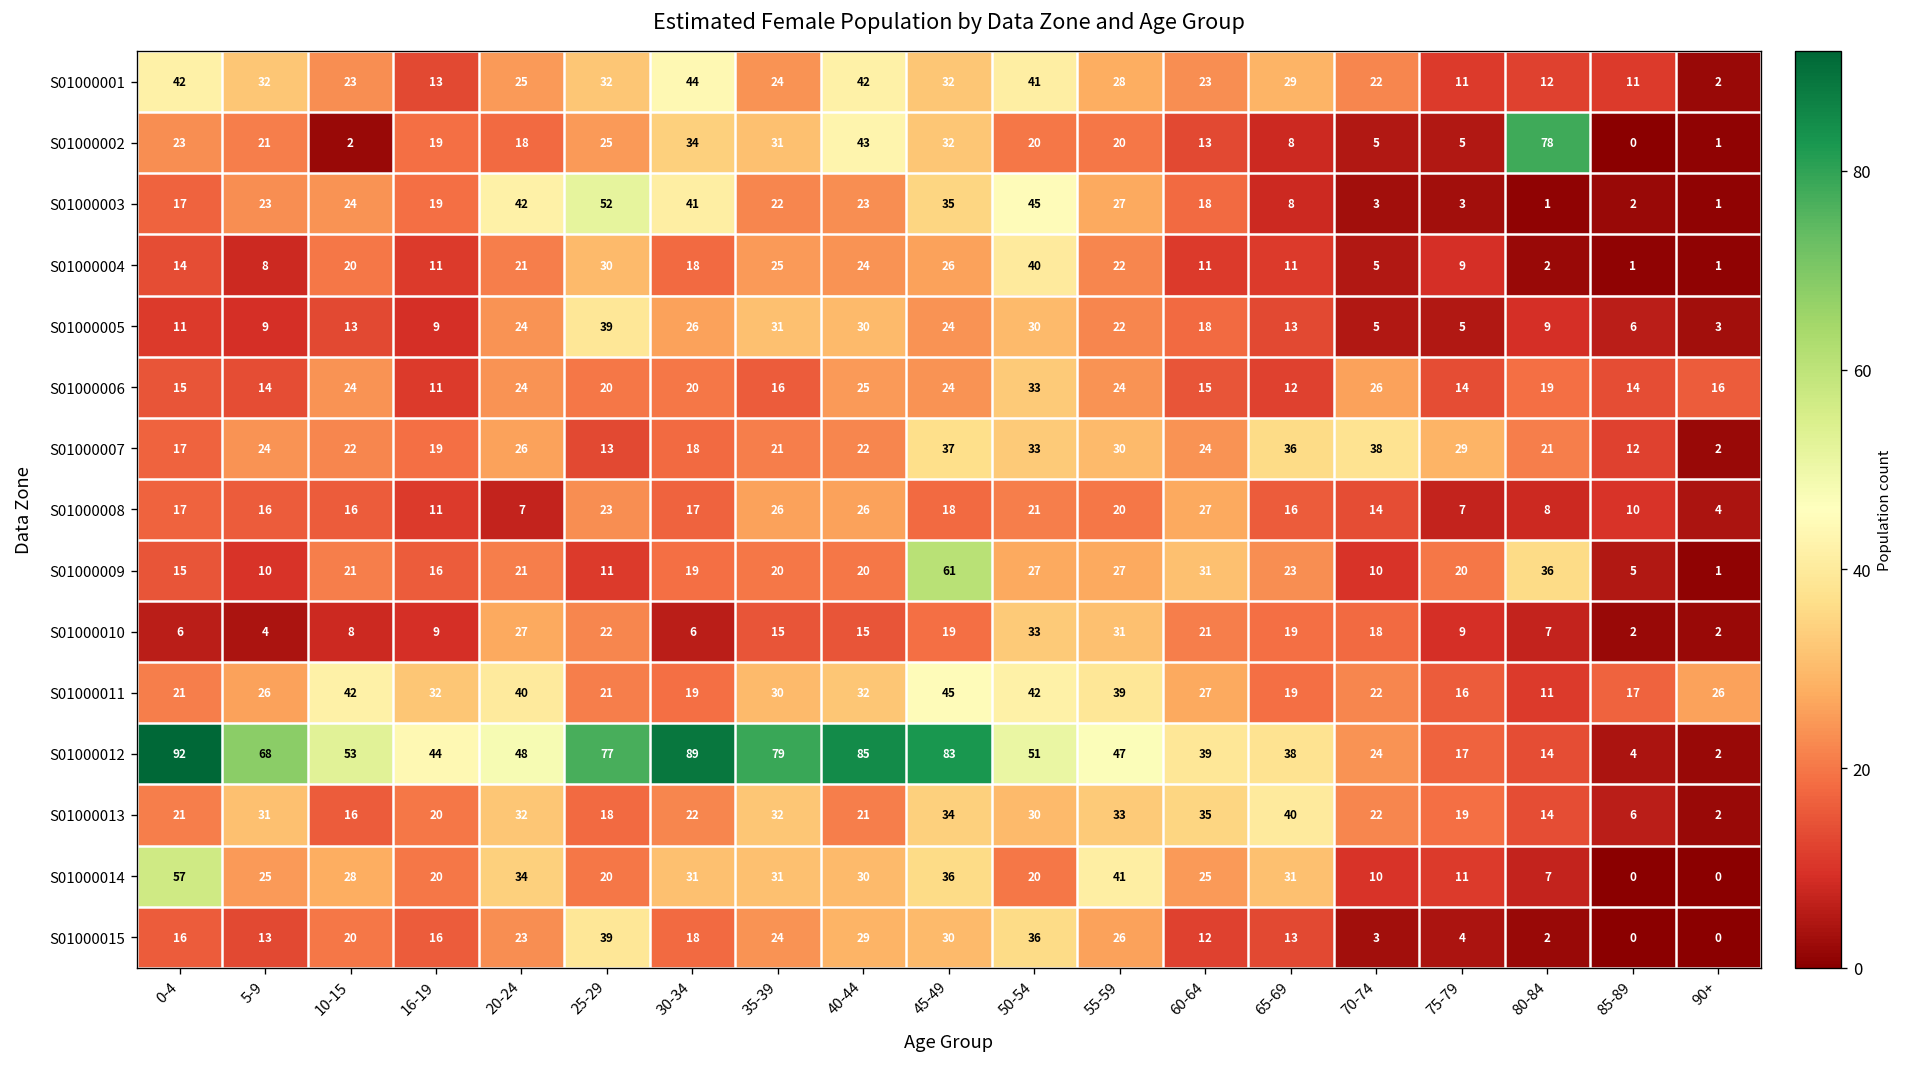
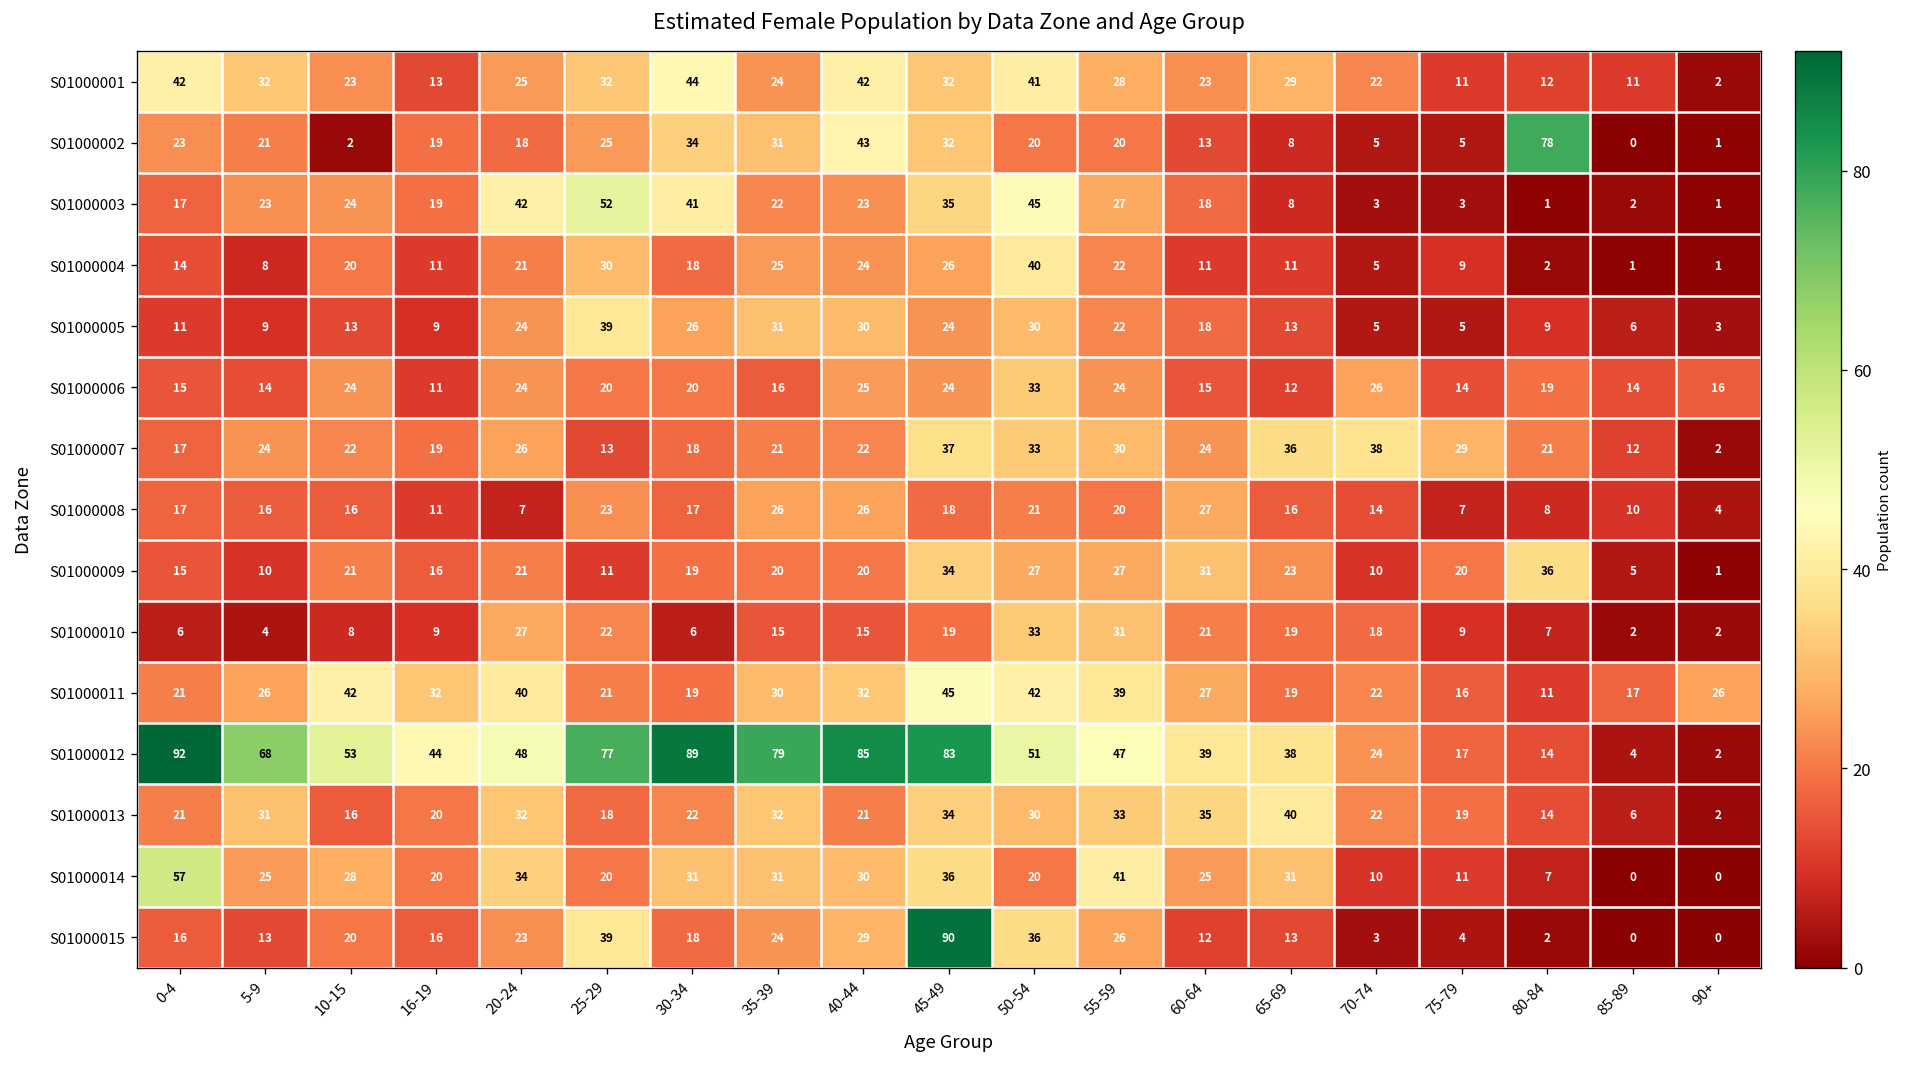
S01000009, 45-49: 61 -> 34
S01000015, 45-49: 30 -> 90
